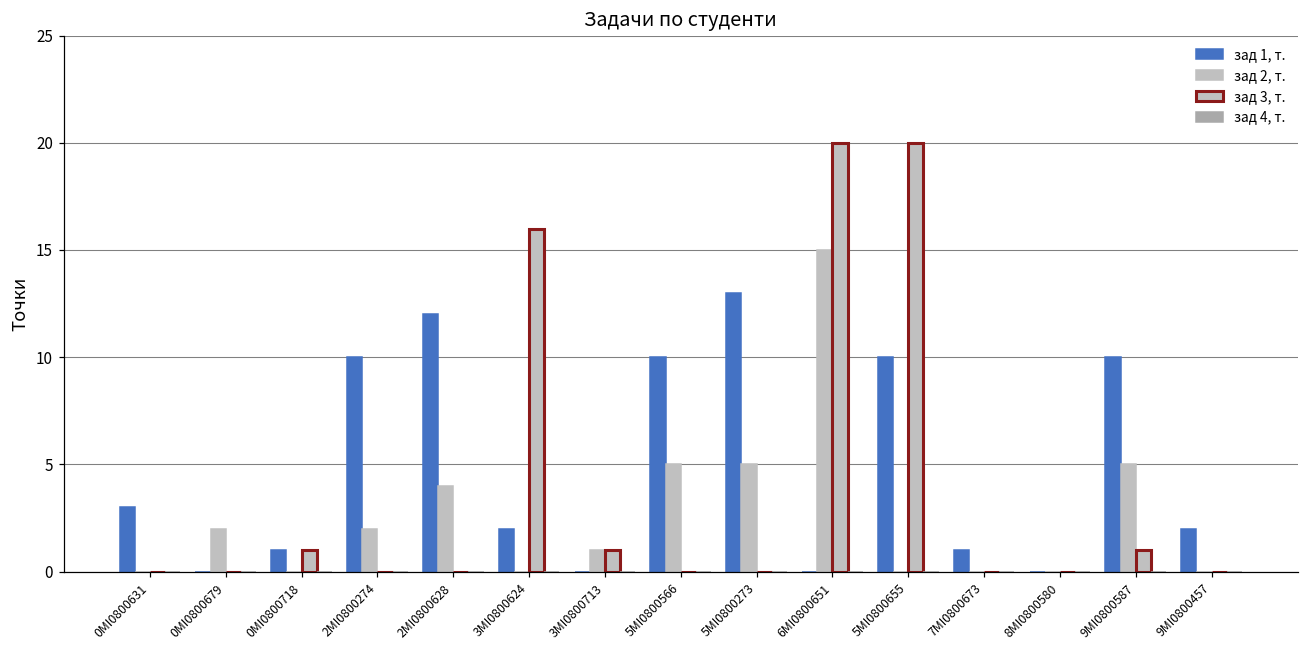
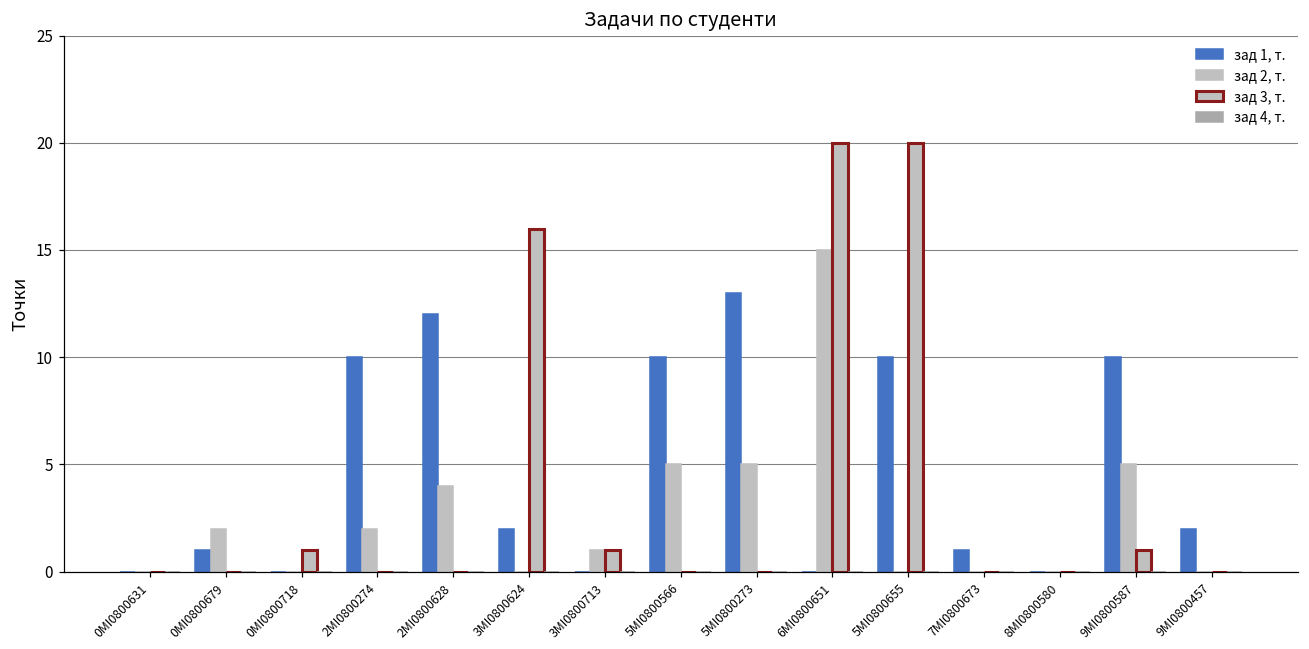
зад 1, т., 0MI0800631: 3 -> 0
зад 1, т., 0MI0800679: 0 -> 1
зад 1, т., 0MI0800718: 1 -> 0
